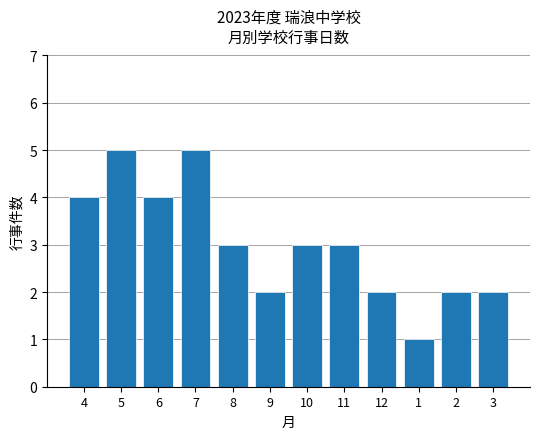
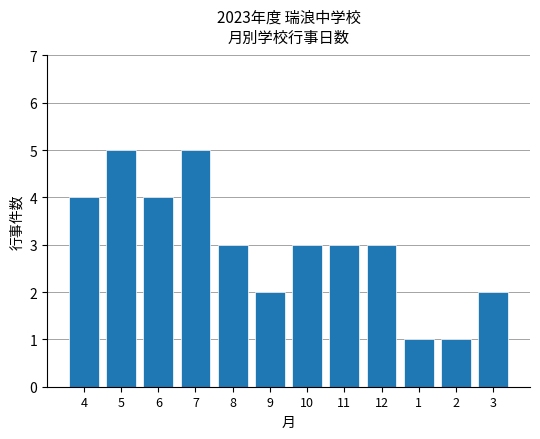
12: 2 -> 3
2: 2 -> 1
